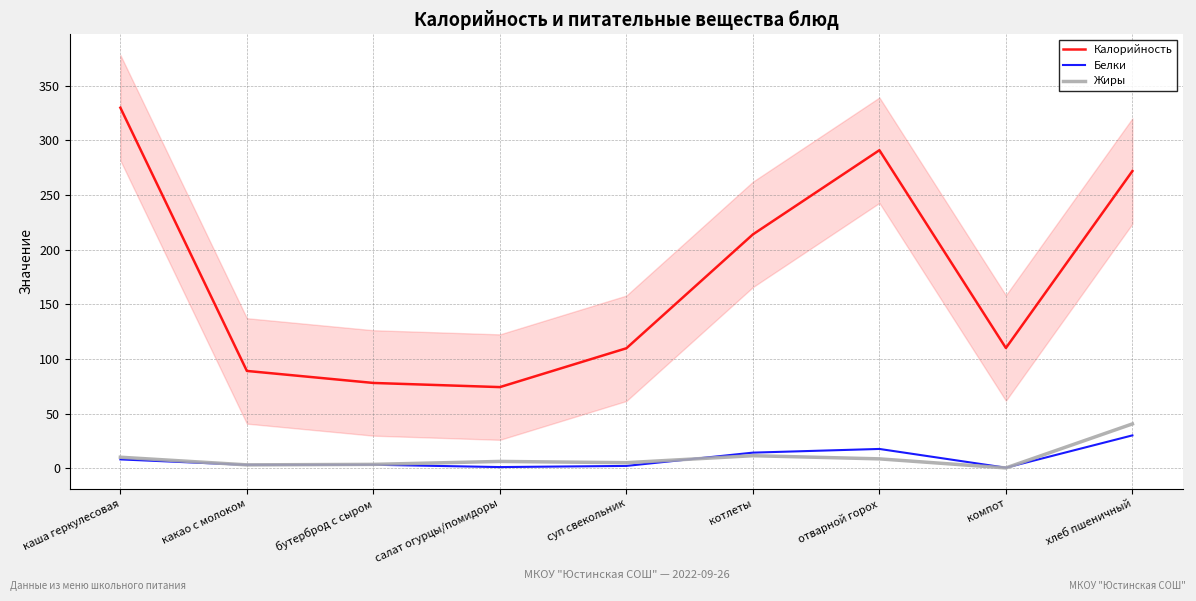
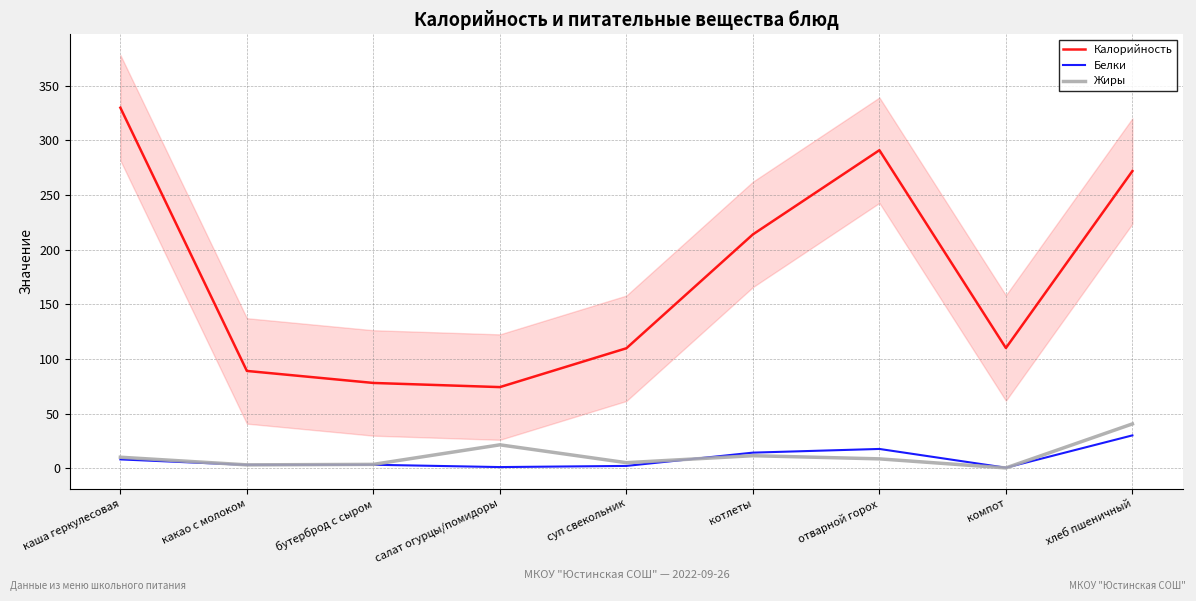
Жиры, салат огурцы/помидоры: 6 -> 21
